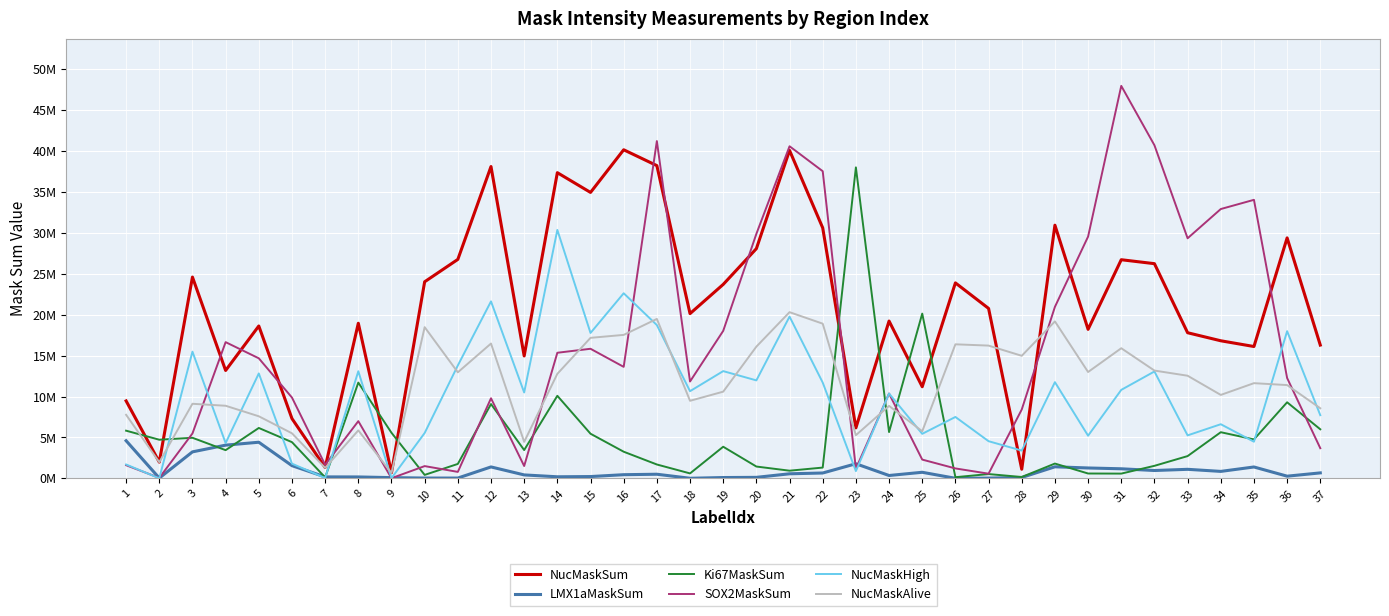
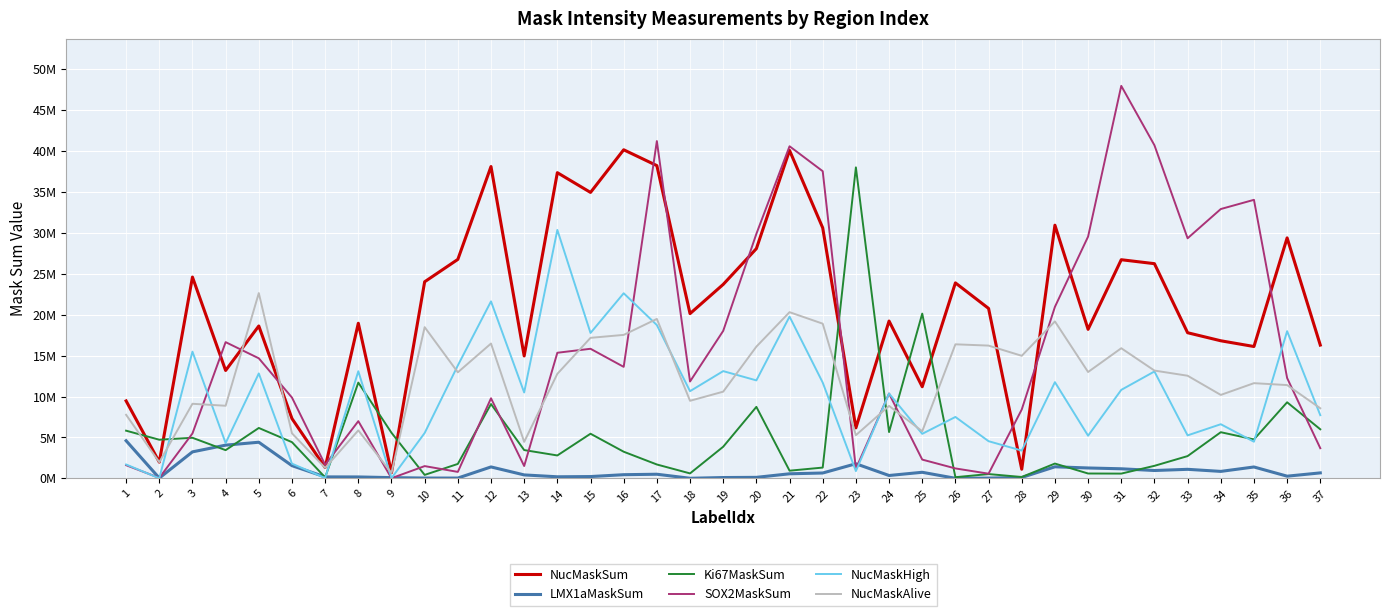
NucMaskAlive, 5: 8000000 -> 23000000
Ki67MaskSum, 14: 10000000 -> 3000000
Ki67MaskSum, 20: 1000000 -> 9000000
